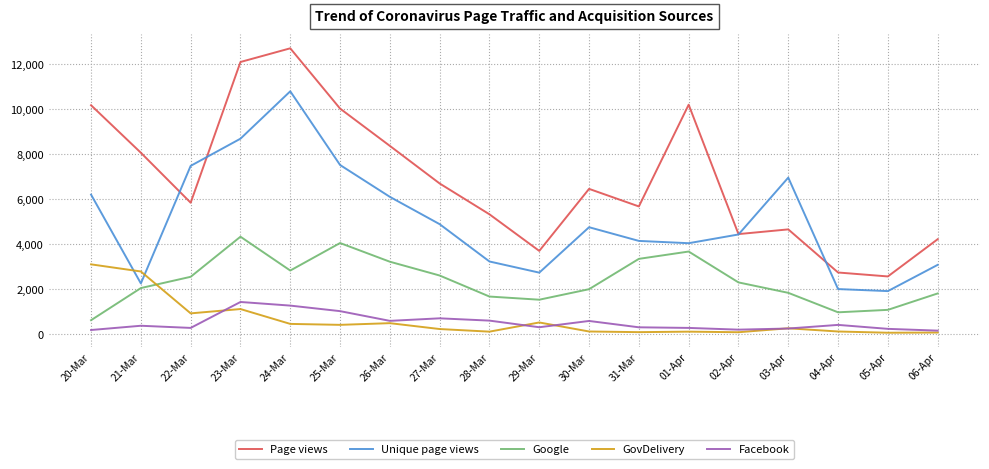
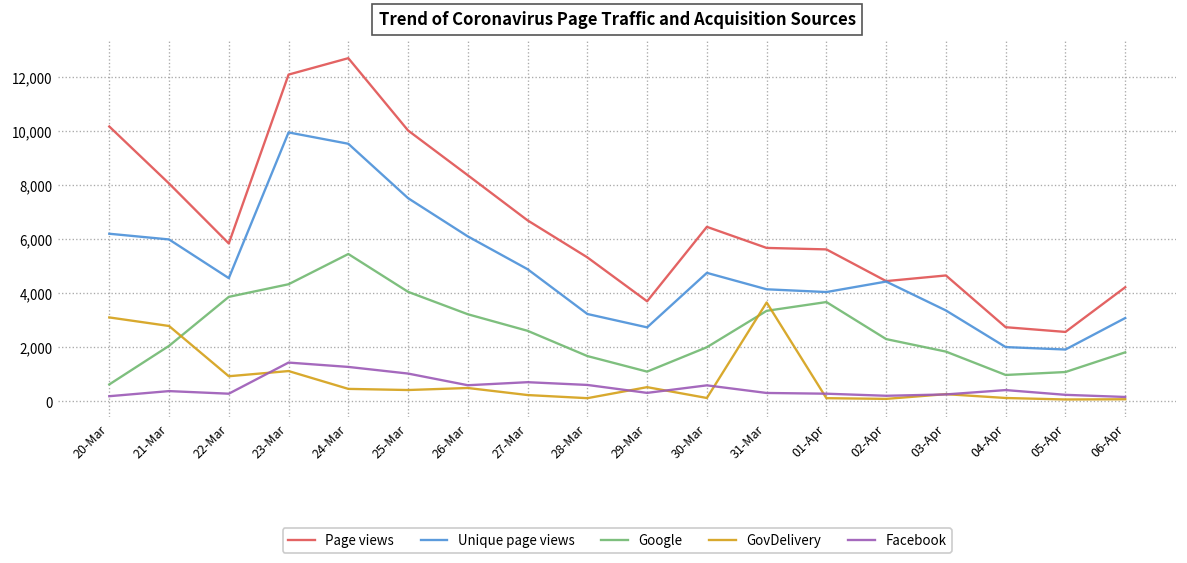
Unique page views, 21-Mar: 2,300 -> 6,000
Unique page views, 22-Mar: 7,500 -> 4,600
Google, 22-Mar: 2,600 -> 3,900
Unique page views, 23-Mar: 8,700 -> 10,000
Unique page views, 24-Mar: 10,800 -> 9,500
Google, 24-Mar: 2,800 -> 5,500
Google, 29-Mar: 1,500 -> 1,100
GovDelivery, 31-Mar: 100 -> 3,700
Page views, 01-Apr: 10,200 -> 5,600
Unique page views, 03-Apr: 7,000 -> 3,400
